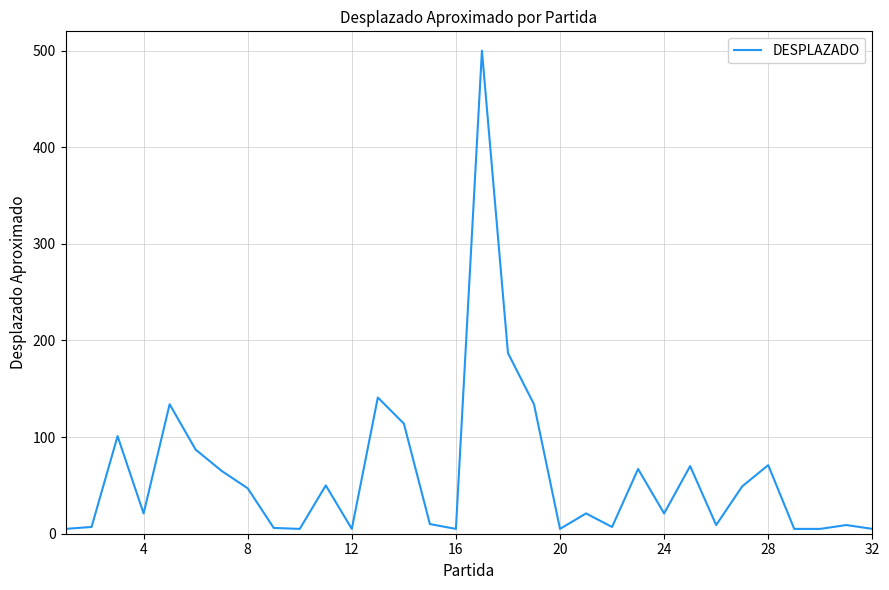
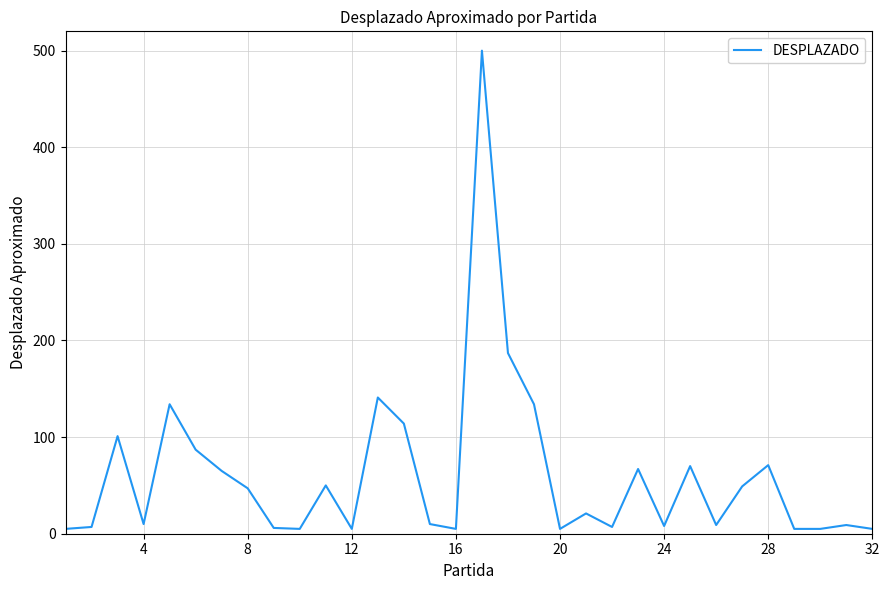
4: 20 -> 10
24: 20 -> 10
